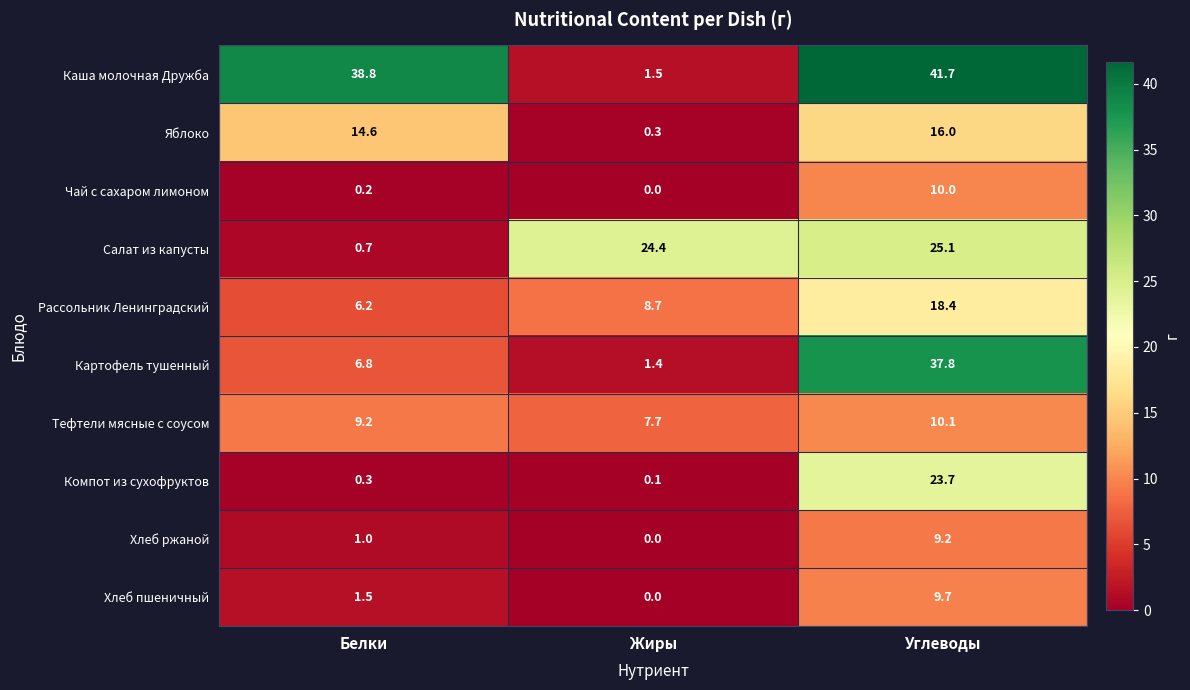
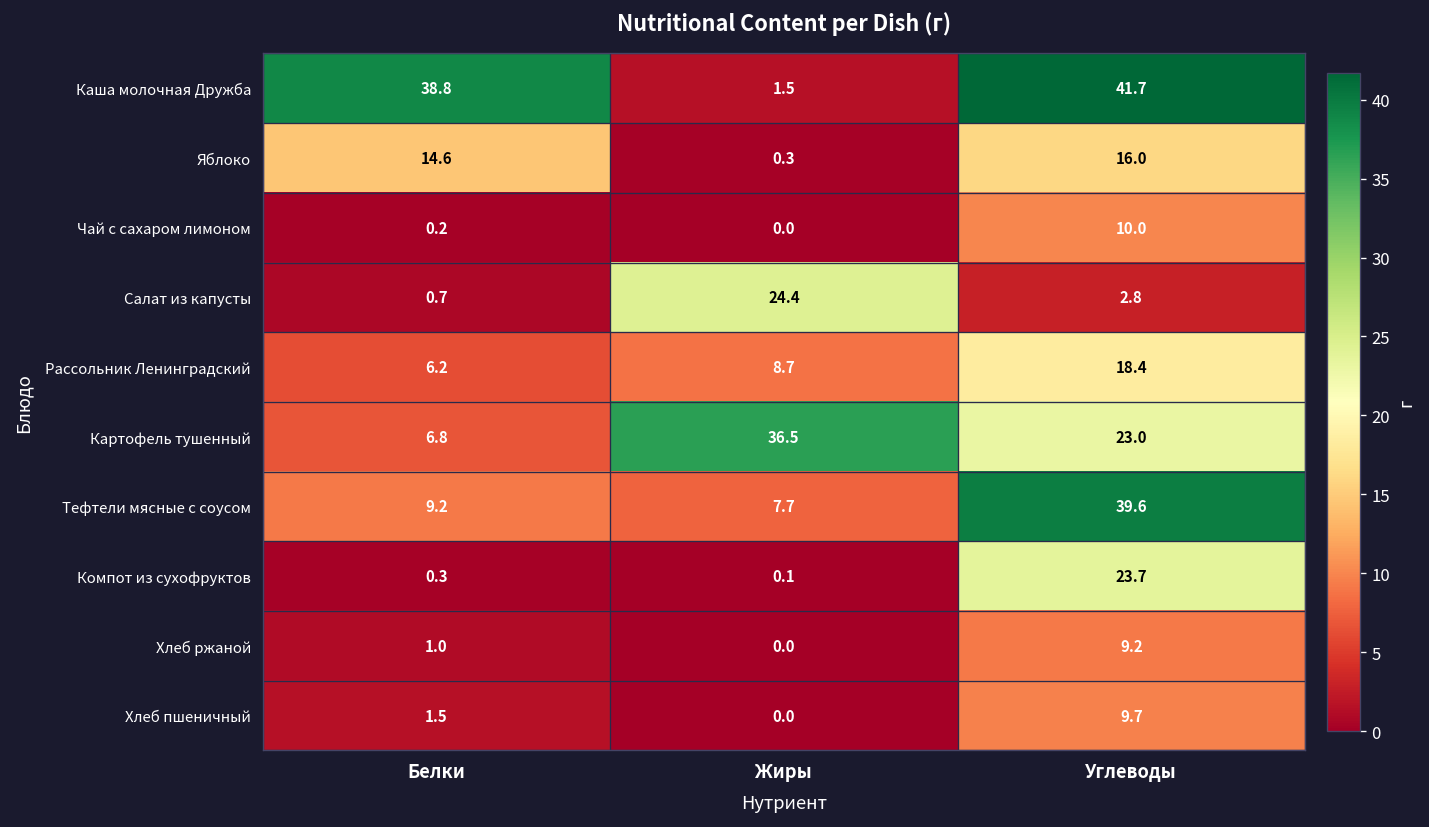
Салат из капусты, Углеводы: 25.1 -> 2.8
Картофель тушенный, Жиры: 1.4 -> 36.5
Картофель тушенный, Углеводы: 37.8 -> 23.0
Тефтели мясные с соусом, Углеводы: 10.1 -> 39.6
